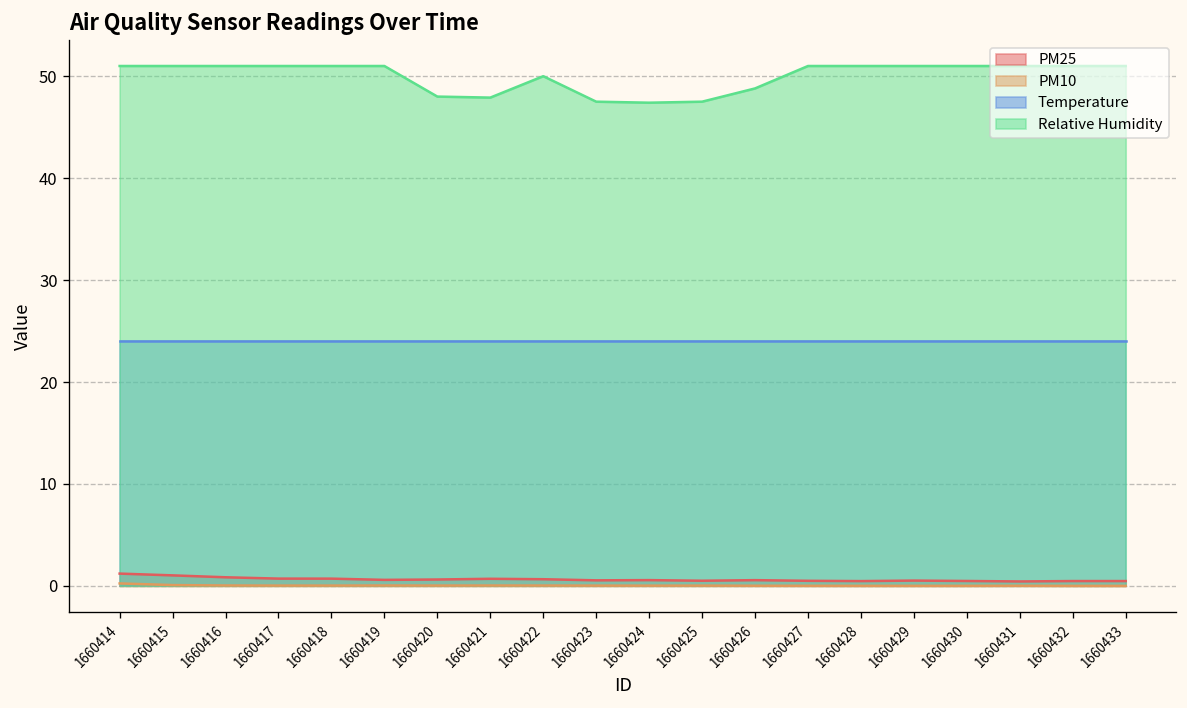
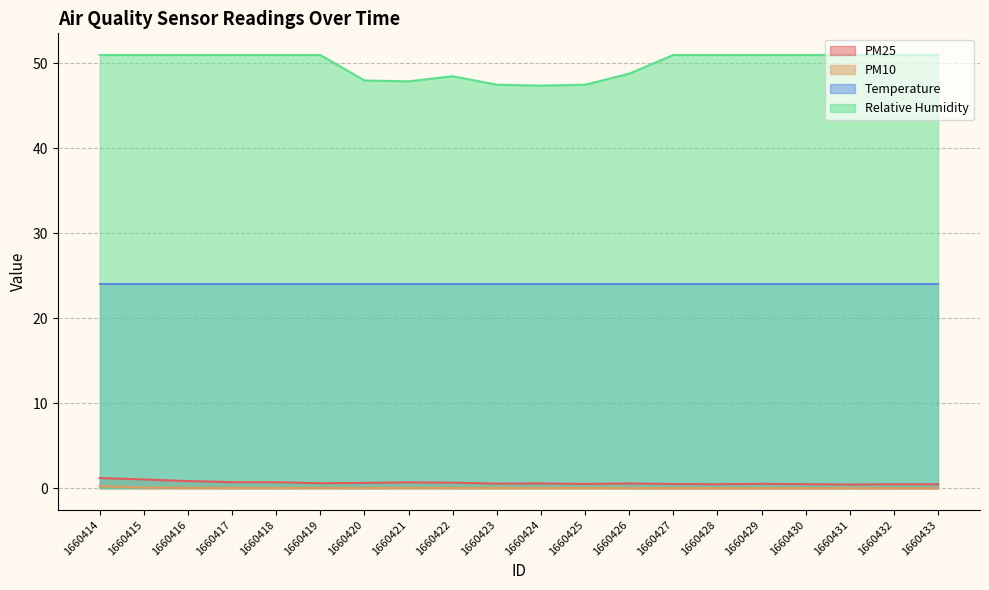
Relative Humidity, 1660422: 50 -> 49
